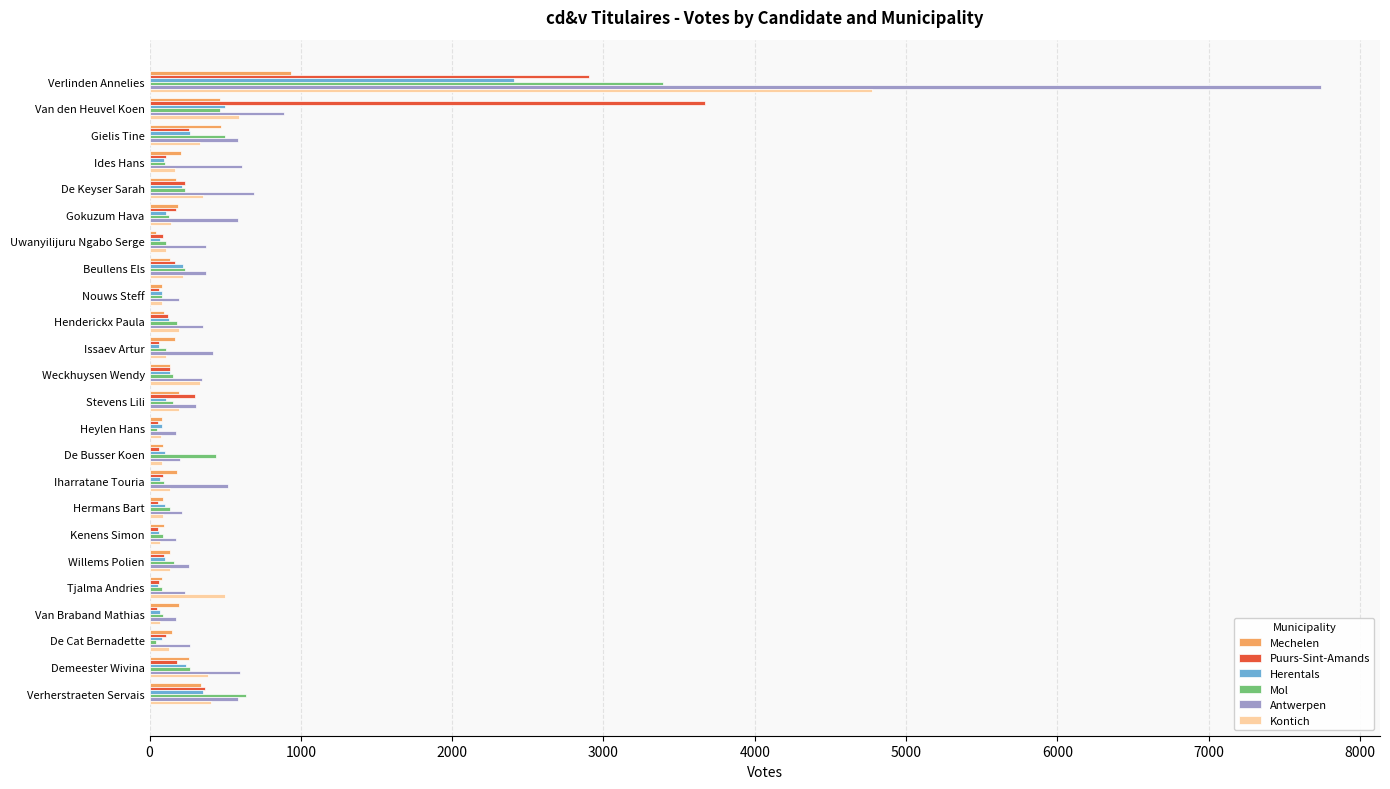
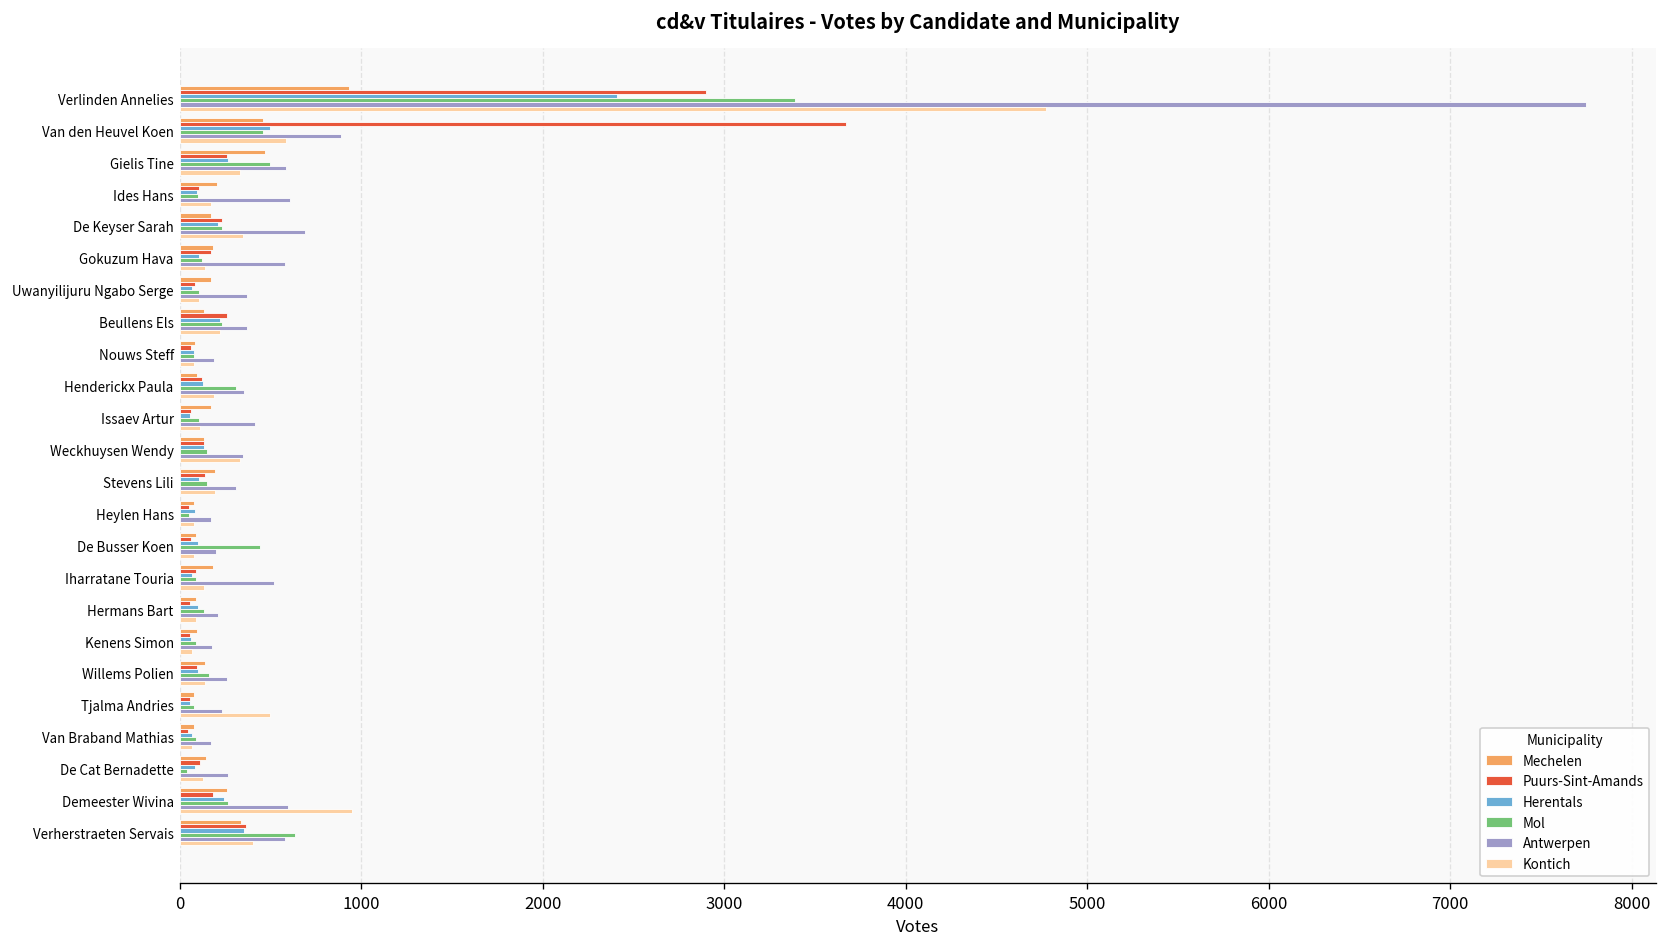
Mechelen, Uwanyilijuru Ngabo Serge: 50 -> 180
Puurs-Sint-Amands, Beullens Els: 170 -> 260
Mol, Henderickx Paula: 180 -> 310
Puurs-Sint-Amands, Stevens Lili: 300 -> 140
Mechelen, Van Braband Mathias: 190 -> 80
Kontich, Demeester Wivina: 380 -> 950
